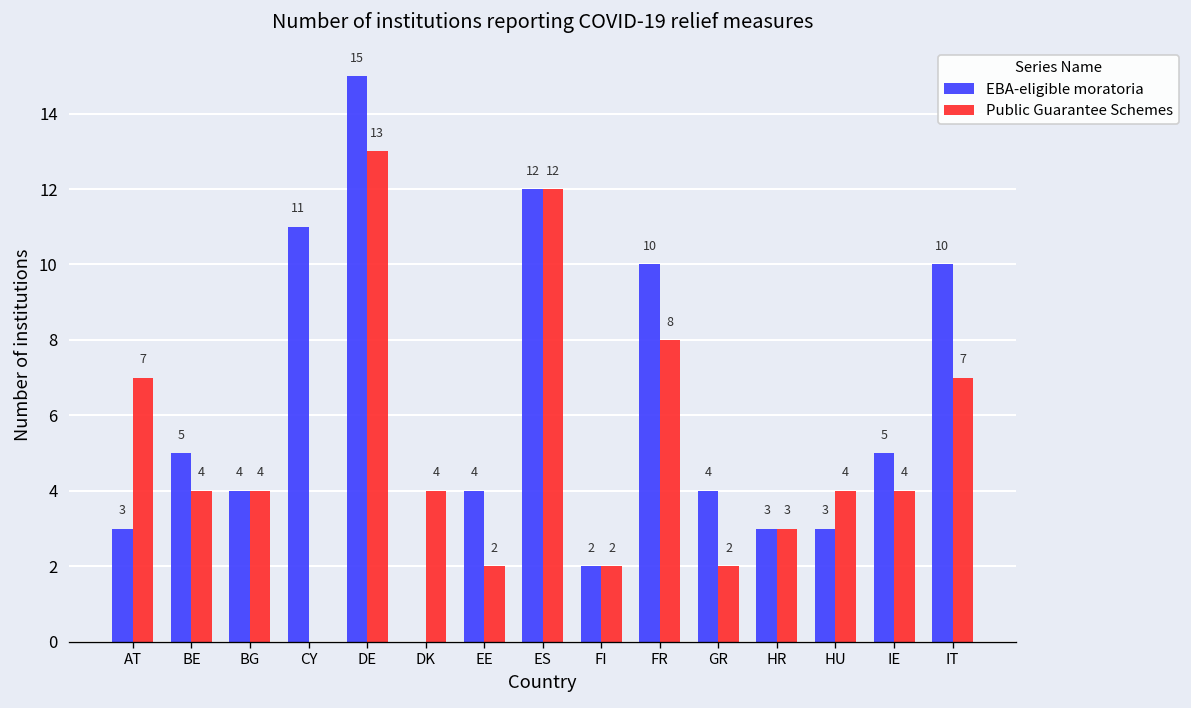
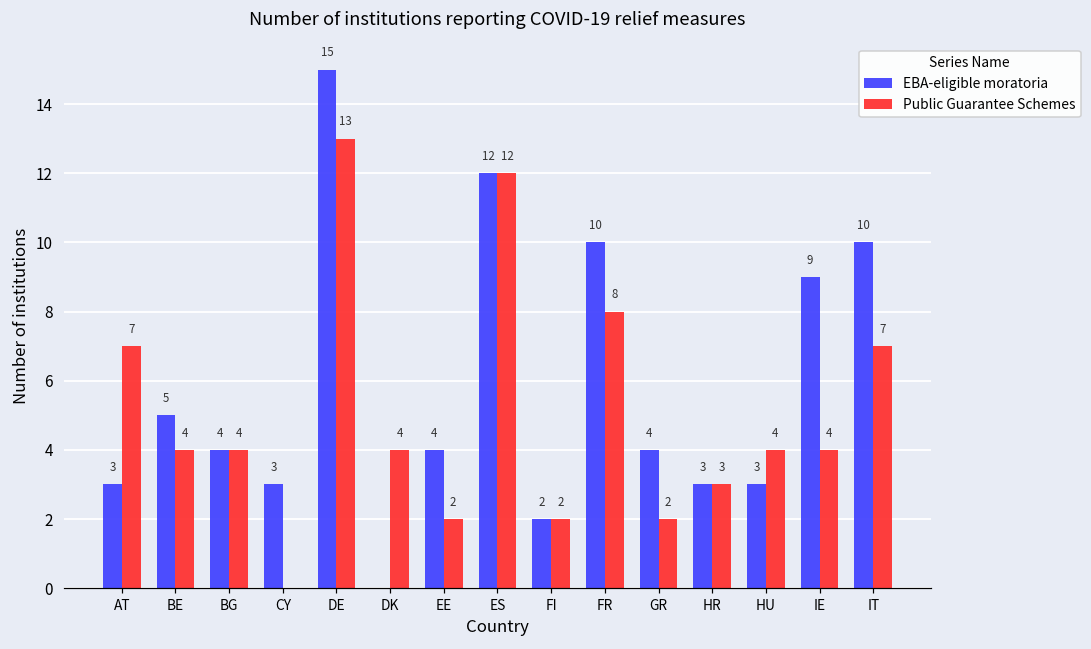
EBA-eligible moratoria, CY: 11 -> 3
EBA-eligible moratoria, IE: 5 -> 9
